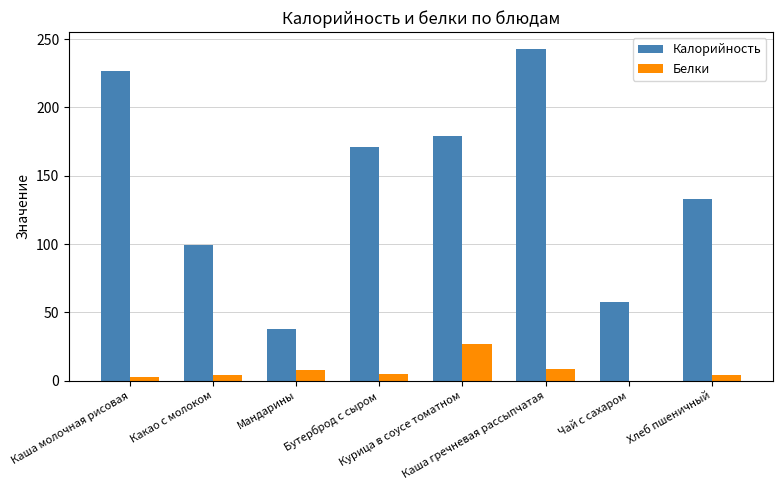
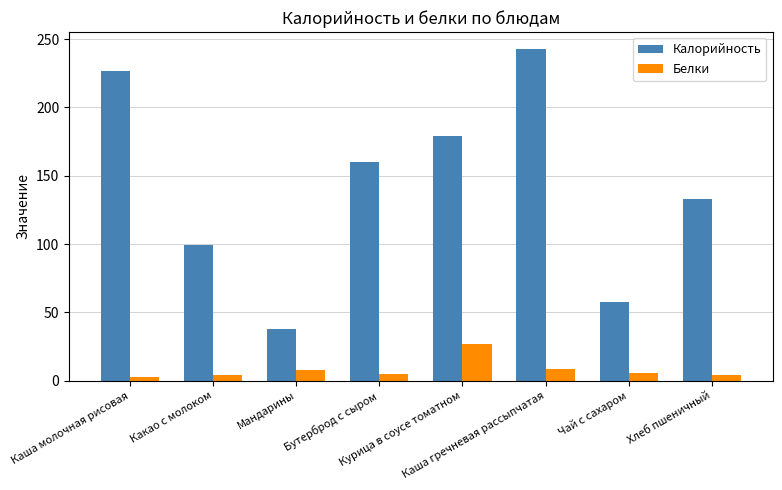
Калорийность, Бутерброд с сыром: 171 -> 160
Белки, Чай с сахаром: 0 -> 6
